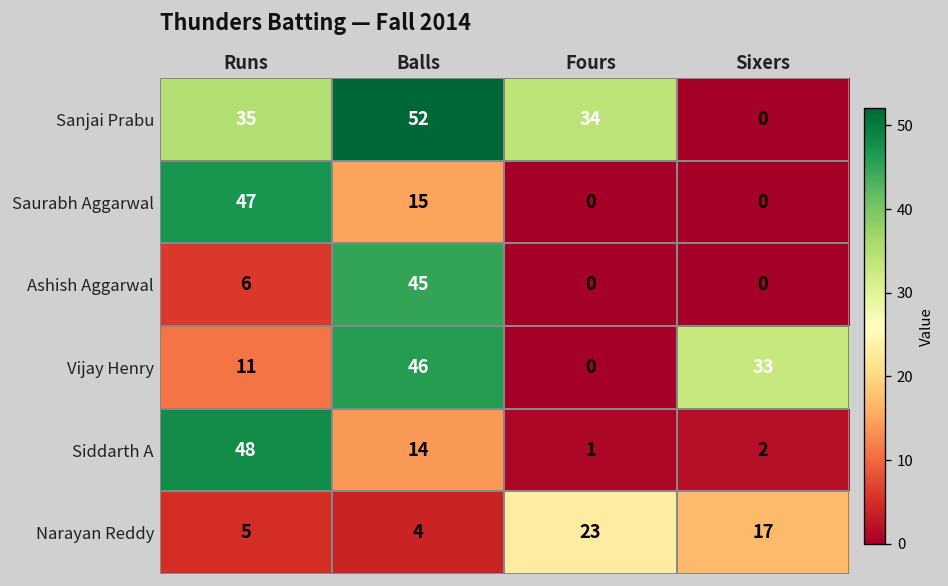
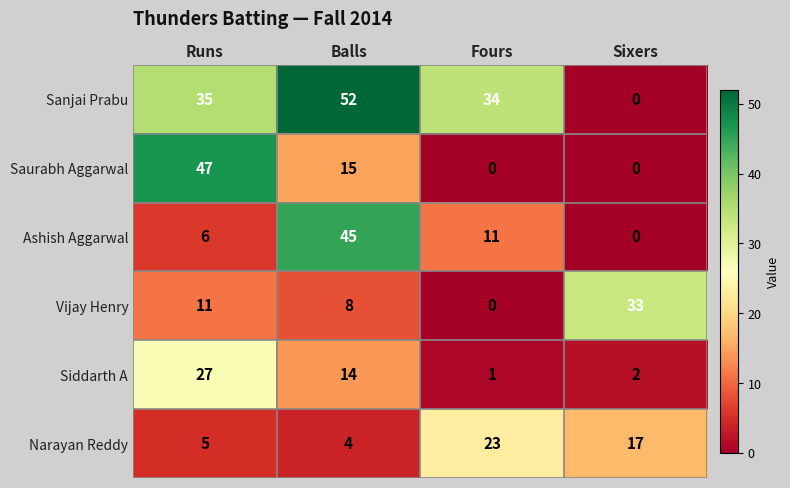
Ashish Aggarwal, Fours: 0 -> 11
Vijay Henry, Balls: 46 -> 8
Siddarth A, Runs: 48 -> 27
